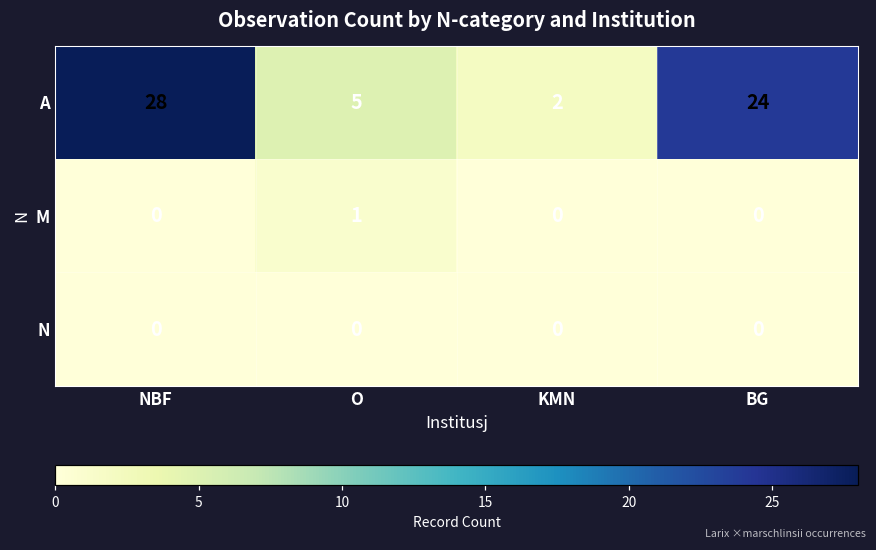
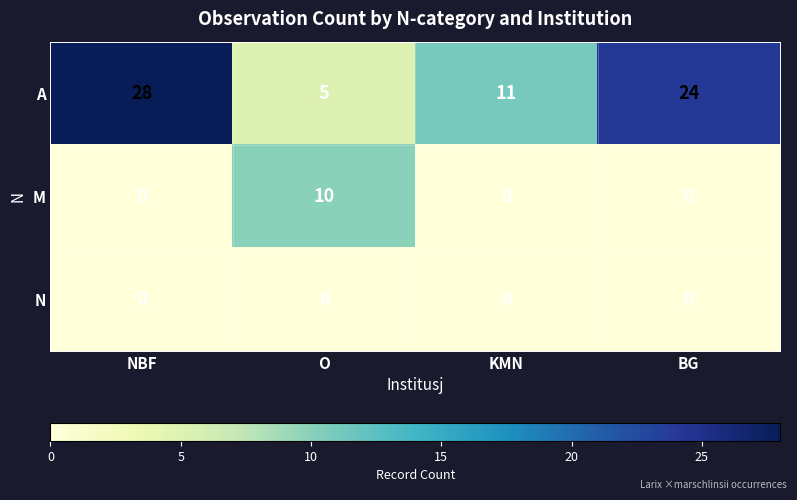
A, KMN: 2 -> 11
M, O: 1 -> 10
